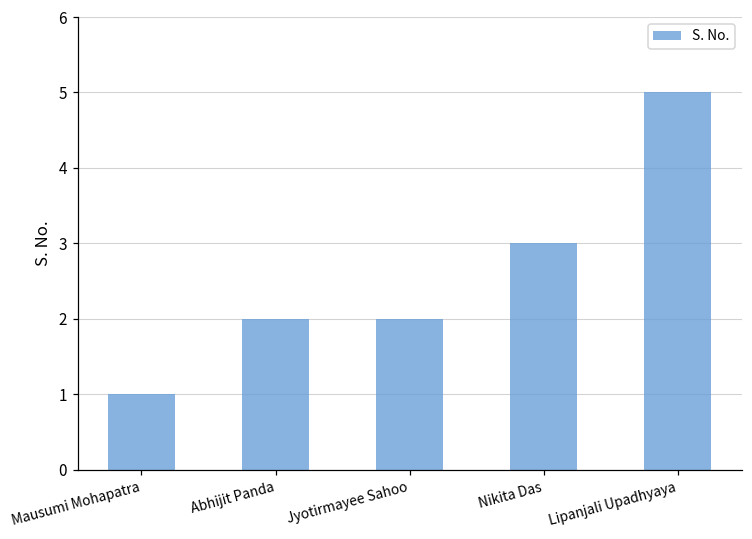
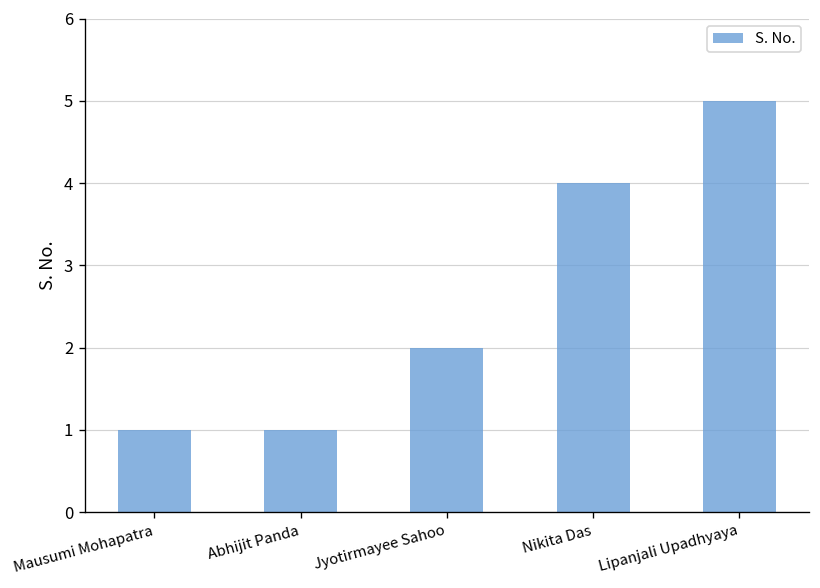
Abhijit Panda: 2 -> 1
Nikita Das: 3 -> 4
